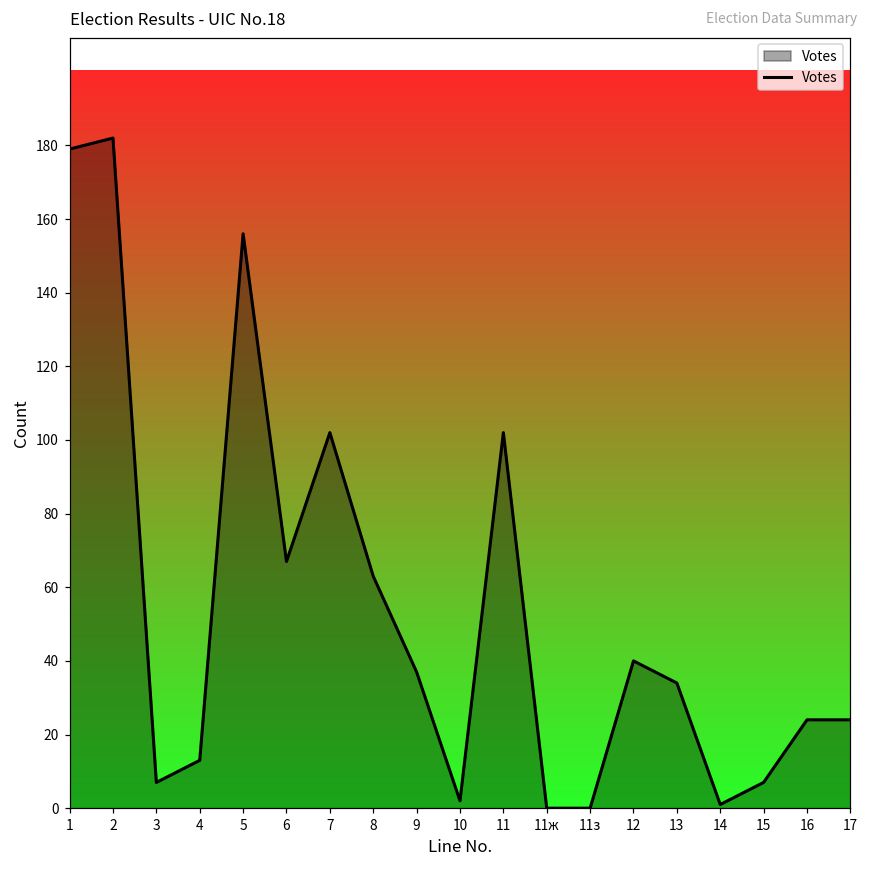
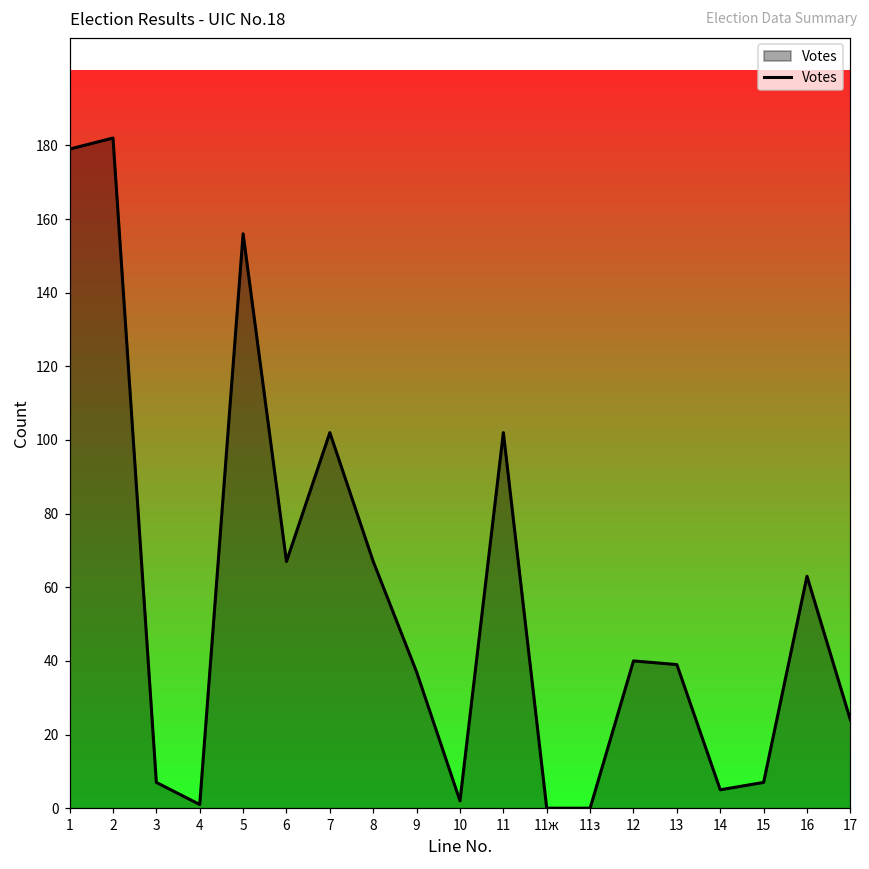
4: 13 -> 1
8: 63 -> 67
13: 34 -> 39
14: 1 -> 5
16: 24 -> 63
